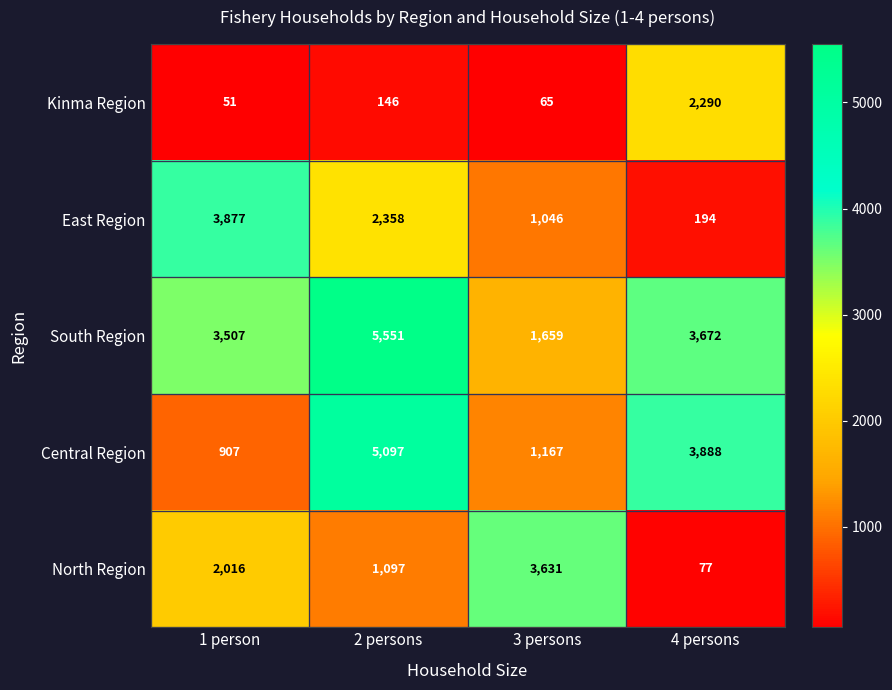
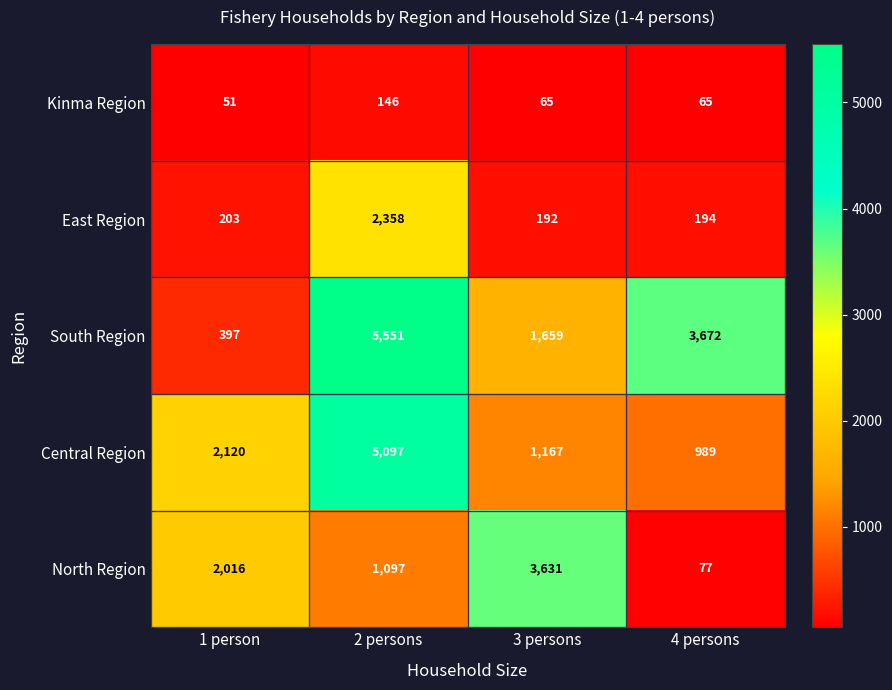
Kinma Region, 4 persons: 2,290 -> 65
East Region, 1 person: 3,877 -> 203
East Region, 3 persons: 1,046 -> 192
South Region, 1 person: 3,507 -> 397
Central Region, 1 person: 907 -> 2,120
Central Region, 4 persons: 3,888 -> 989
